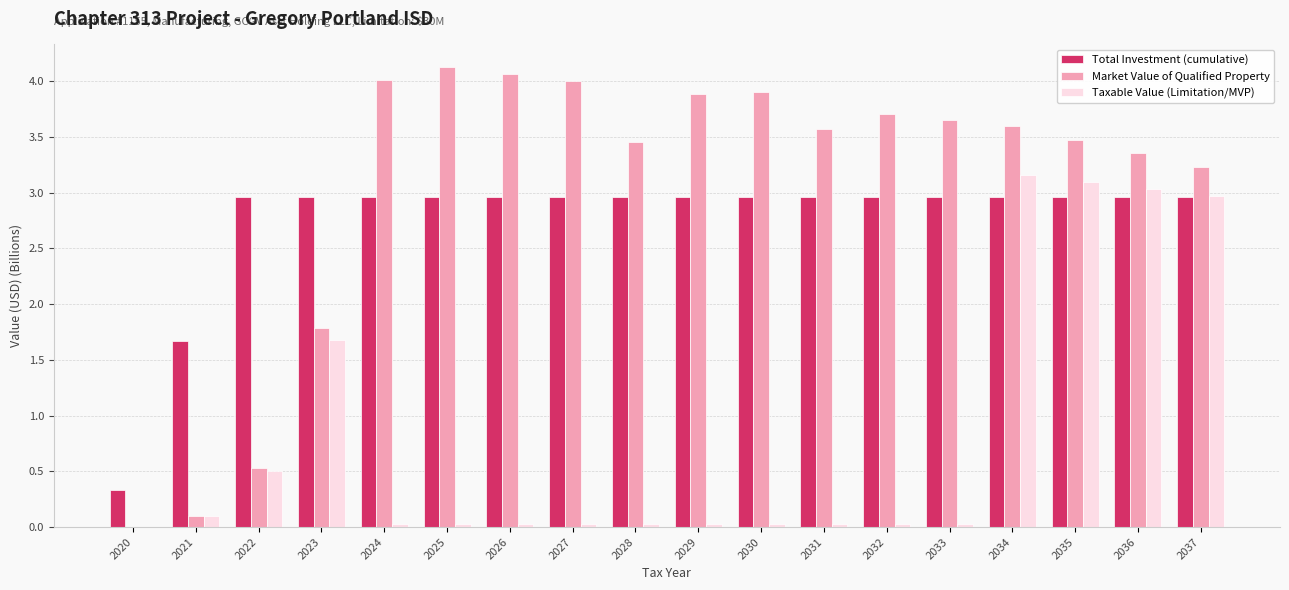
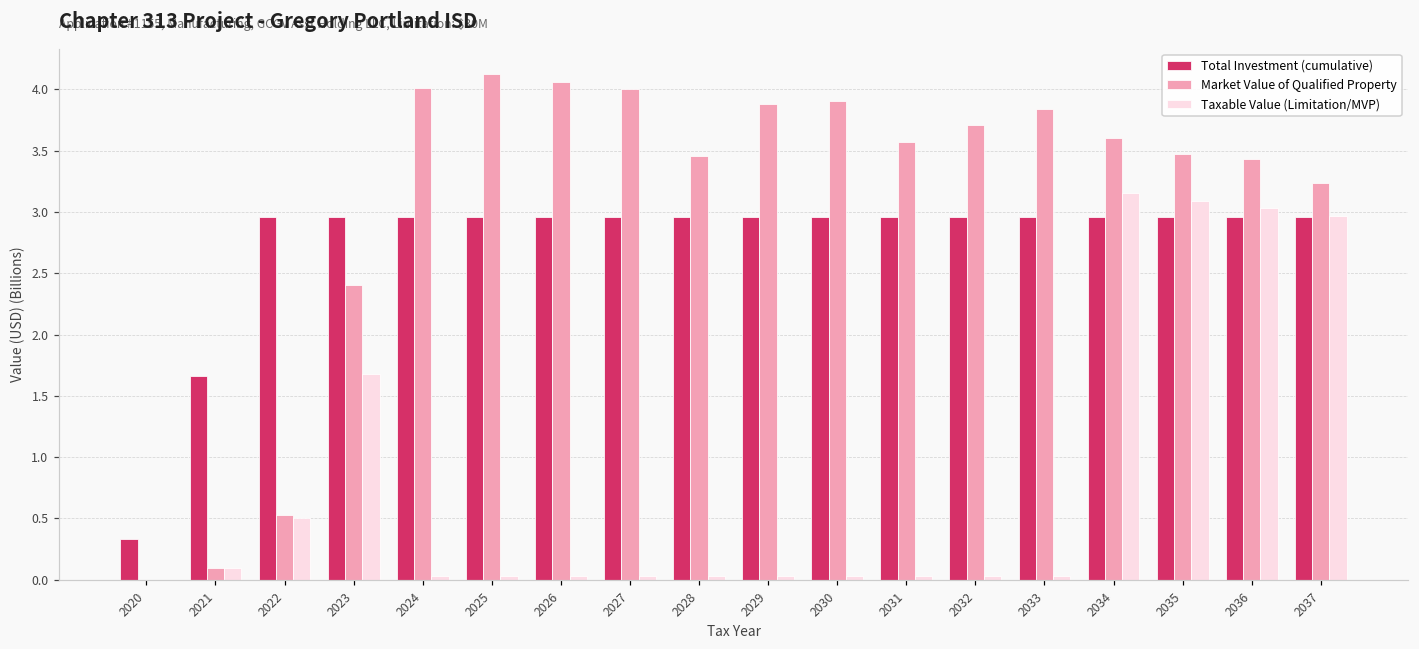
Market Value of Qualified Property, 2023: 1.79 -> 2.41
Market Value of Qualified Property, 2033: 3.66 -> 3.84
Market Value of Qualified Property, 2036: 3.35 -> 3.43
